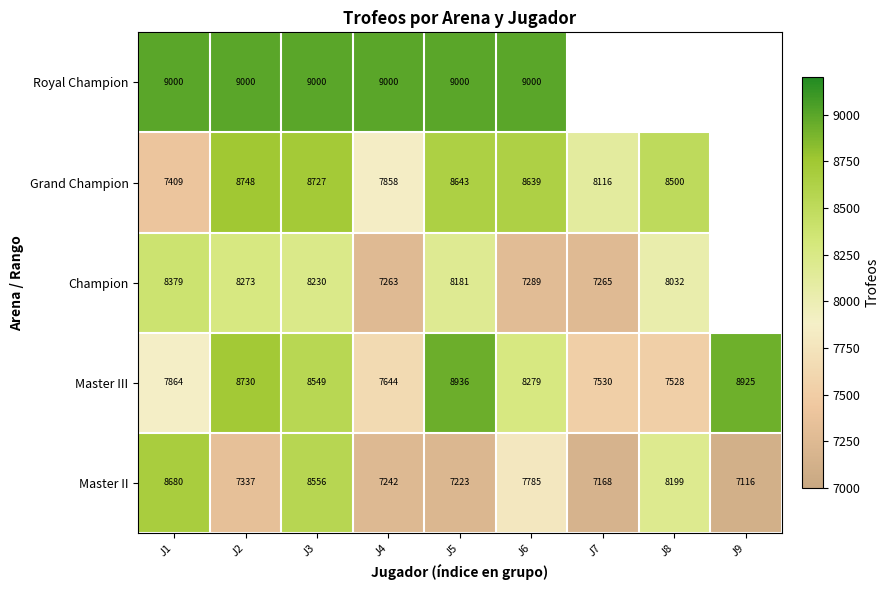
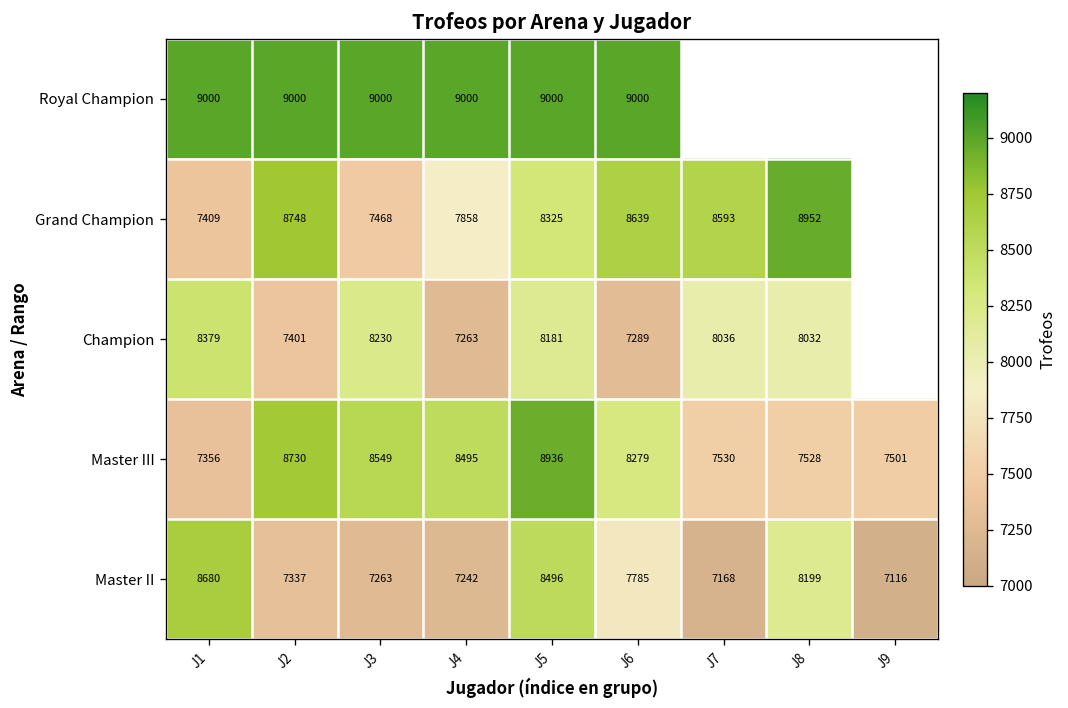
Grand Champion, J3: 8727 -> 7468
Grand Champion, J5: 8643 -> 8325
Grand Champion, J7: 8116 -> 8593
Grand Champion, J8: 8500 -> 8952
Champion, J2: 8273 -> 7401
Champion, J7: 7265 -> 8036
Master III, J1: 7864 -> 7356
Master III, J4: 7644 -> 8495
Master III, J9: 8925 -> 7501
Master II, J3: 8556 -> 7263
Master II, J5: 7223 -> 8496
